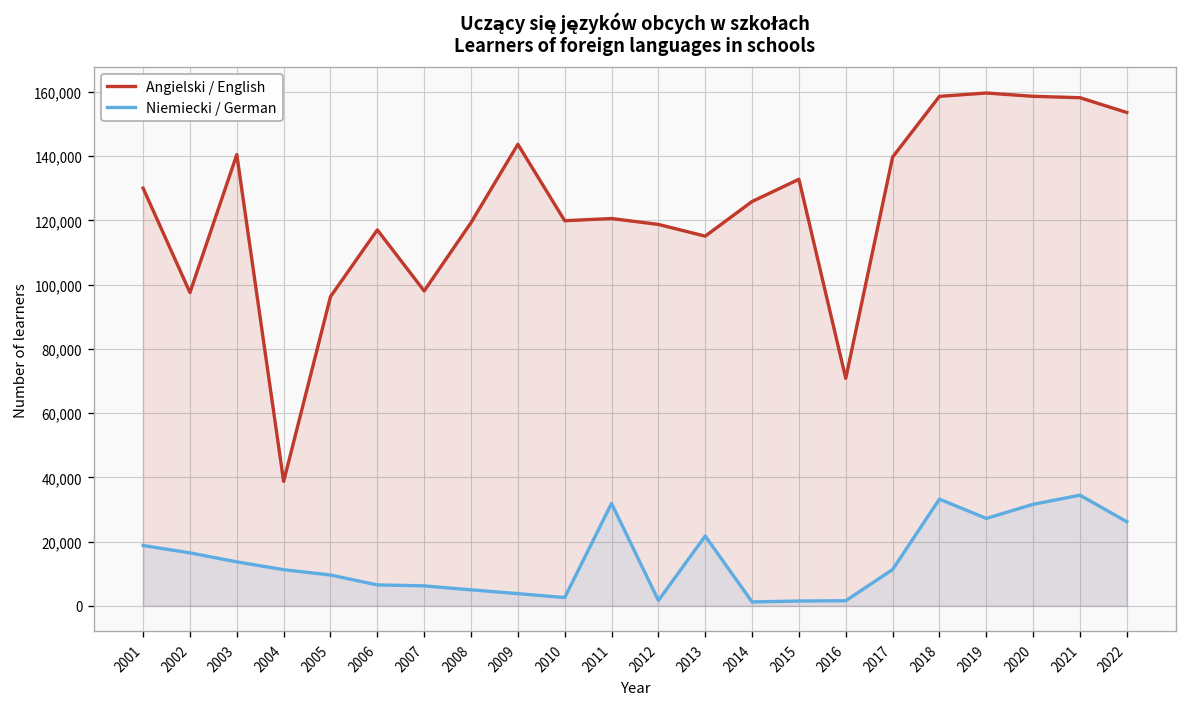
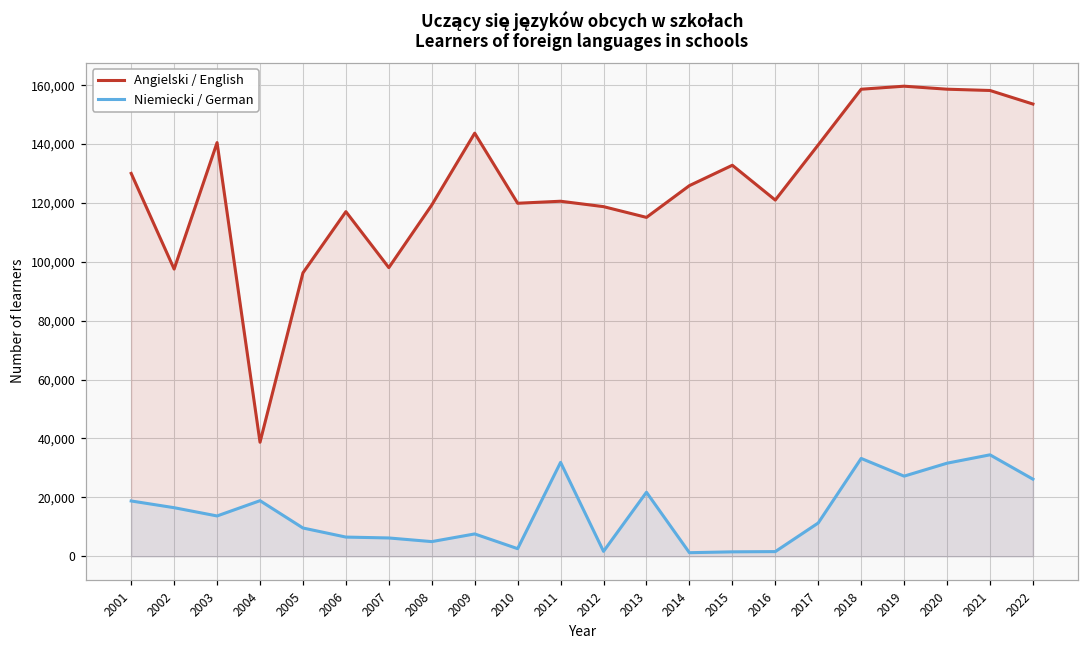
Niemiecki / German, 2004: 11,000 -> 19,000
Niemiecki / German, 2009: 4,000 -> 8,000
Angielski / English, 2016: 71,000 -> 121,000
